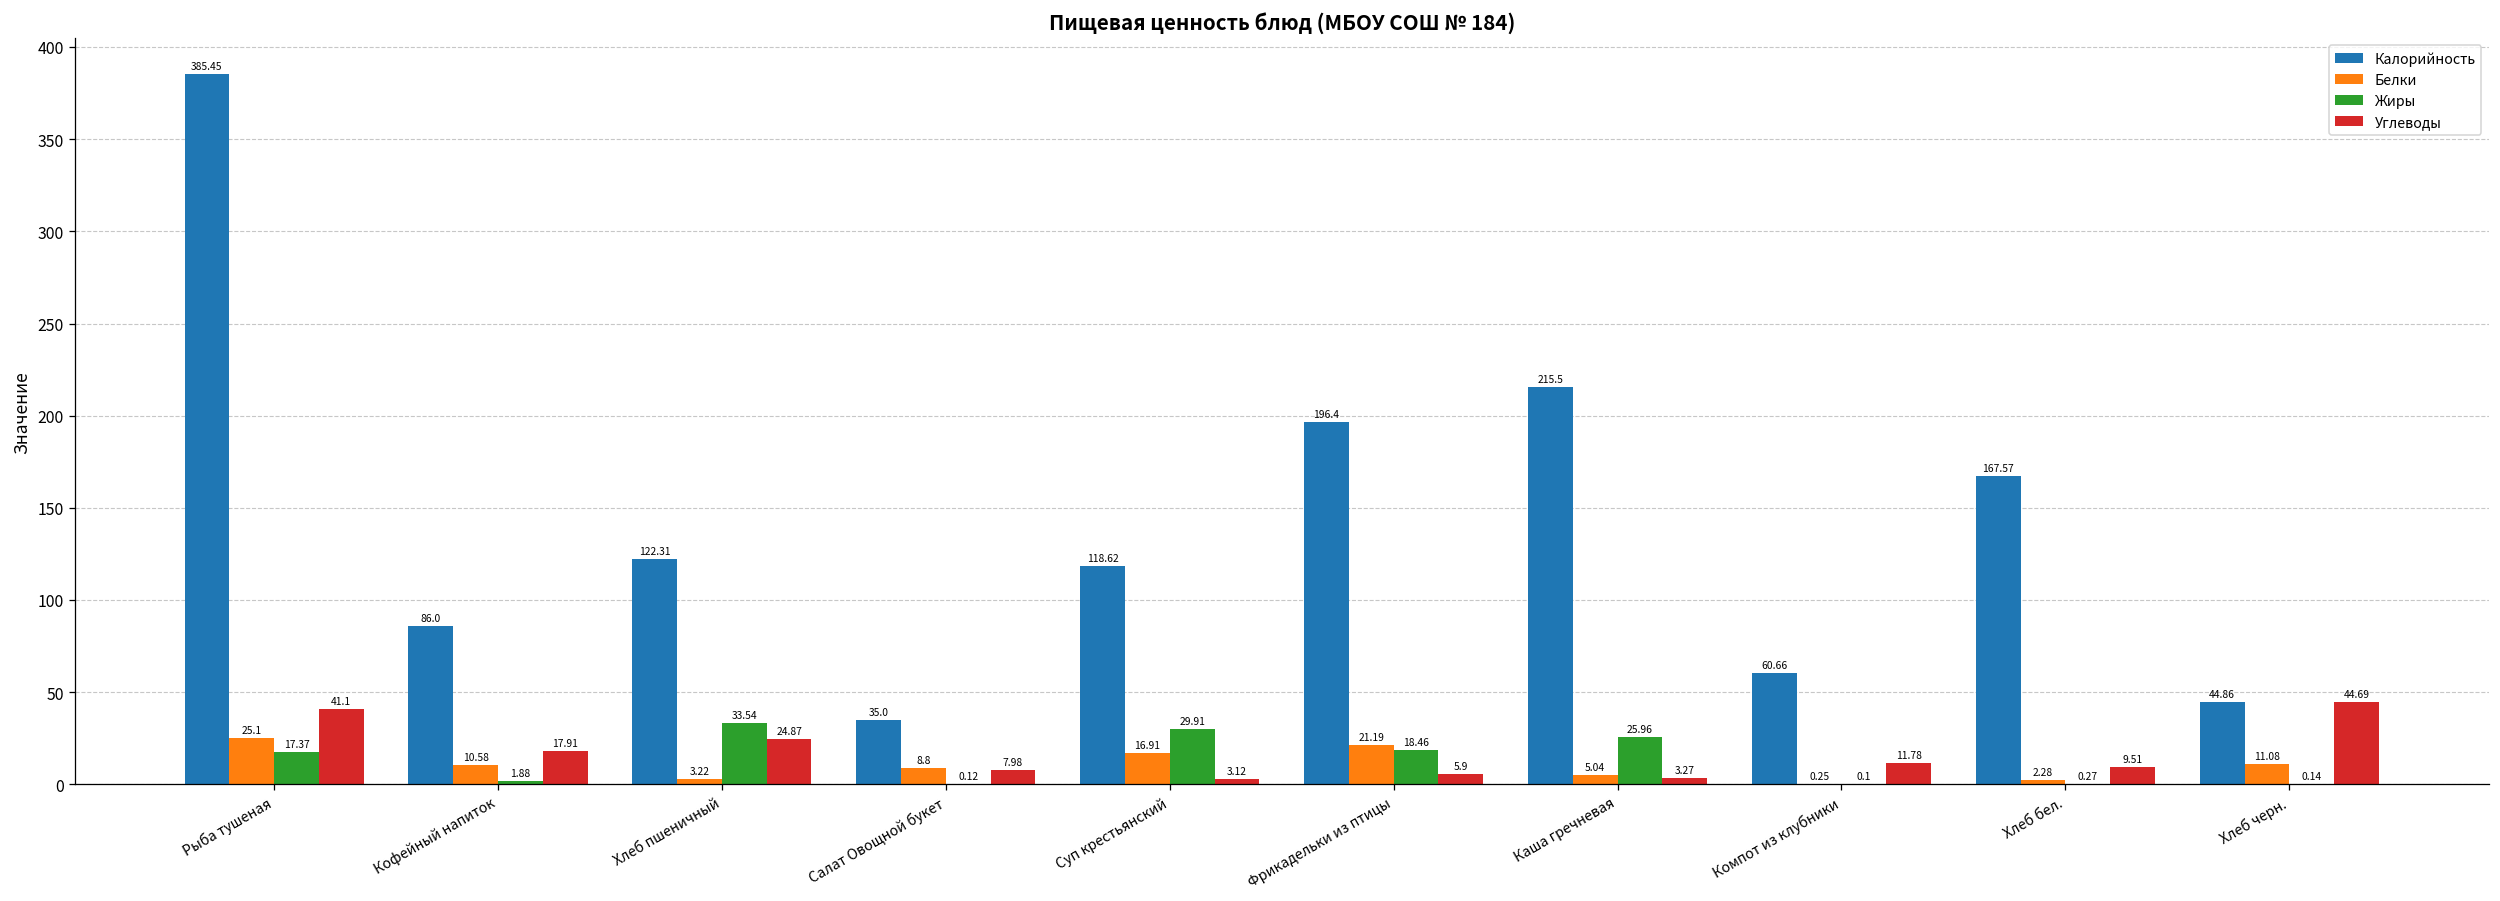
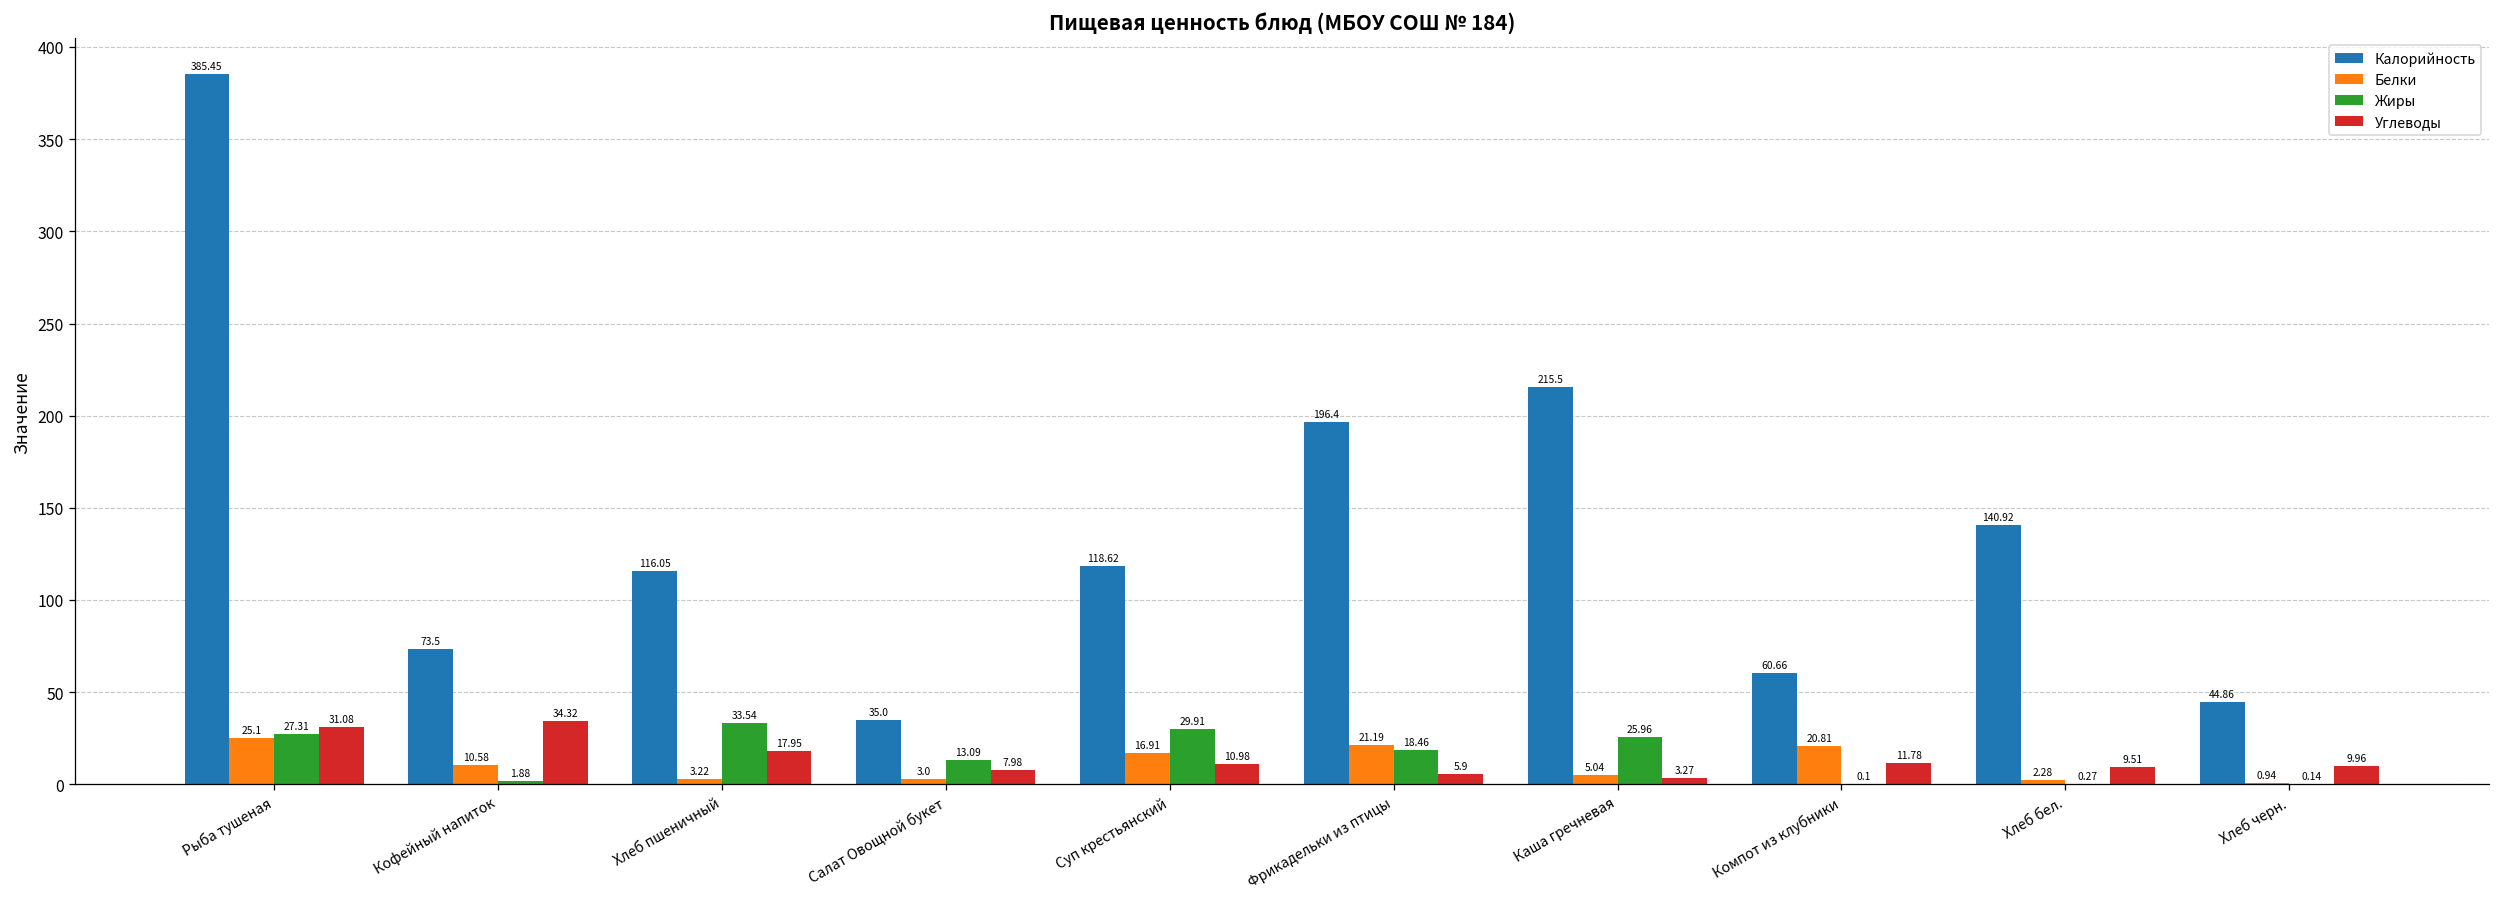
Жиры, Рыба тушеная: 17.37 -> 27.31
Углеводы, Рыба тушеная: 41.1 -> 31.08
Калорийность, Кофейный напиток: 86.0 -> 73.5
Углеводы, Кофейный напиток: 17.91 -> 34.32
Калорийность, Хлеб пшеничный: 122.31 -> 116.05
Углеводы, Хлеб пшеничный: 24.87 -> 17.95
Белки, Салат Овощной букет: 8.8 -> 3.0
Жиры, Салат Овощной букет: 0.12 -> 13.09
Углеводы, Суп крестьянский: 3.12 -> 10.98
Белки, Компот из клубники: 0.25 -> 20.81
Калорийность, Хлеб бел.: 167.57 -> 140.92
Белки, Хлеб черн.: 11.08 -> 0.94
Углеводы, Хлеб черн.: 44.69 -> 9.96
